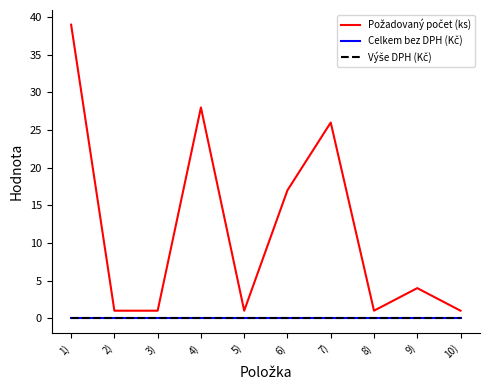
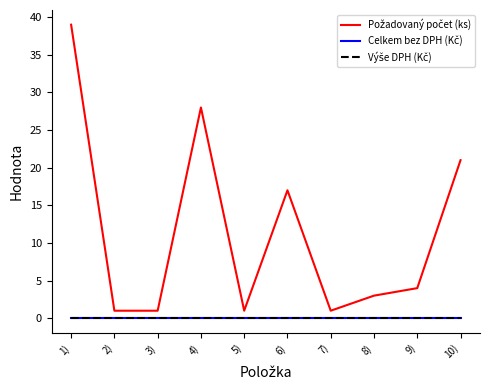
Požadovaný počet (ks), 7): 26 -> 1
Požadovaný počet (ks), 8): 1 -> 3
Požadovaný počet (ks), 10): 1 -> 21
